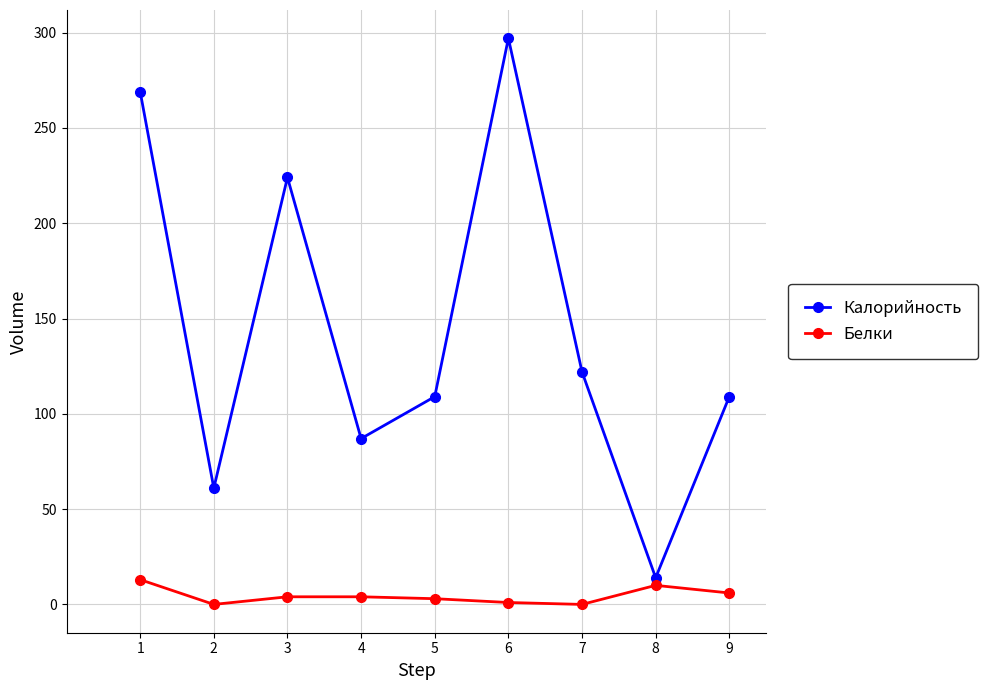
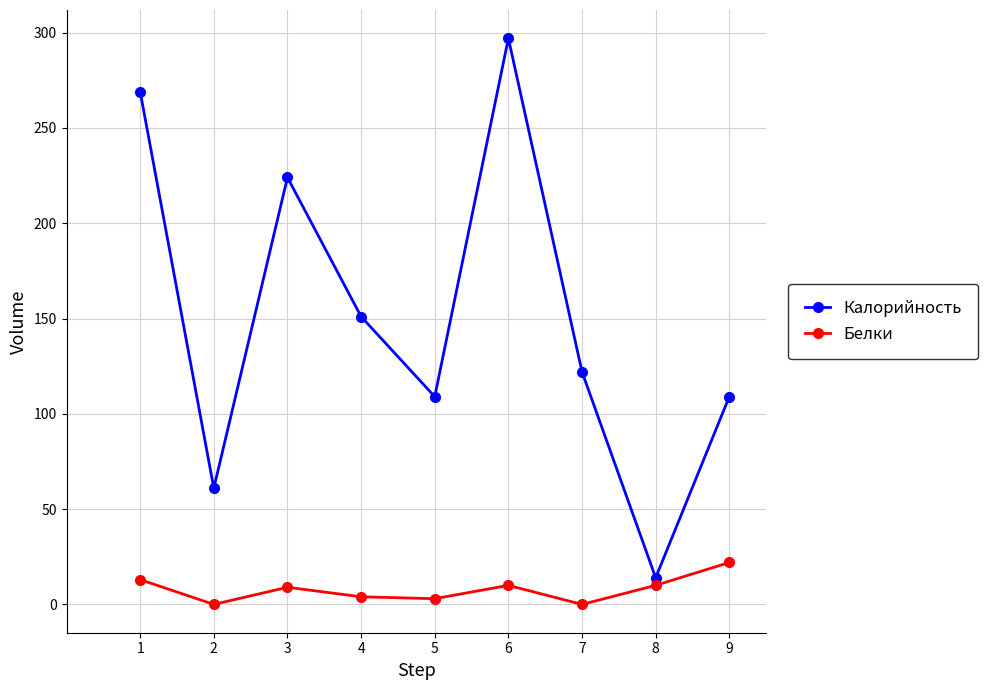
Белки, 3: 4 -> 9
Калорийность, 4: 87 -> 151
Белки, 6: 1 -> 10
Белки, 9: 6 -> 22
